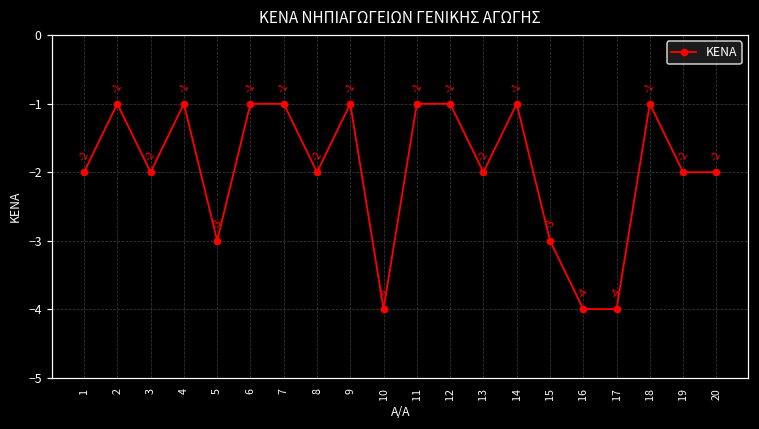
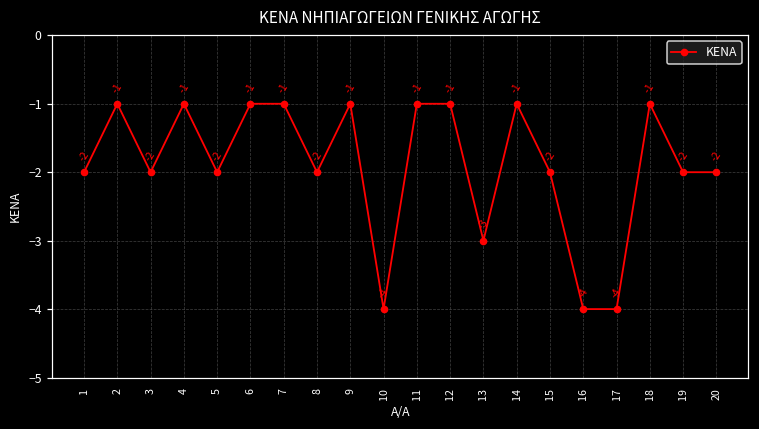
5: -3 -> -2
13: -2 -> -3
15: -3 -> -2
